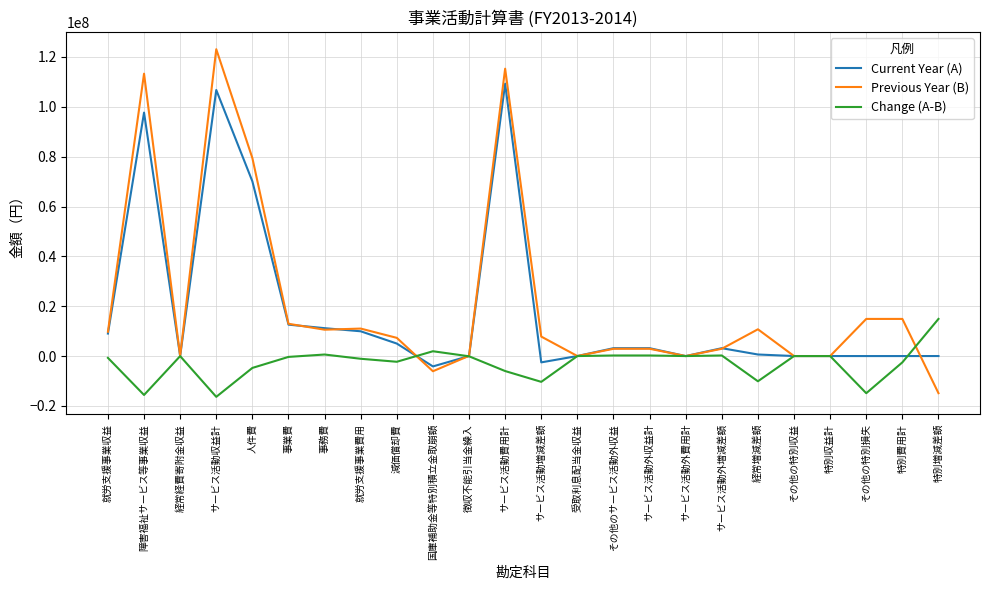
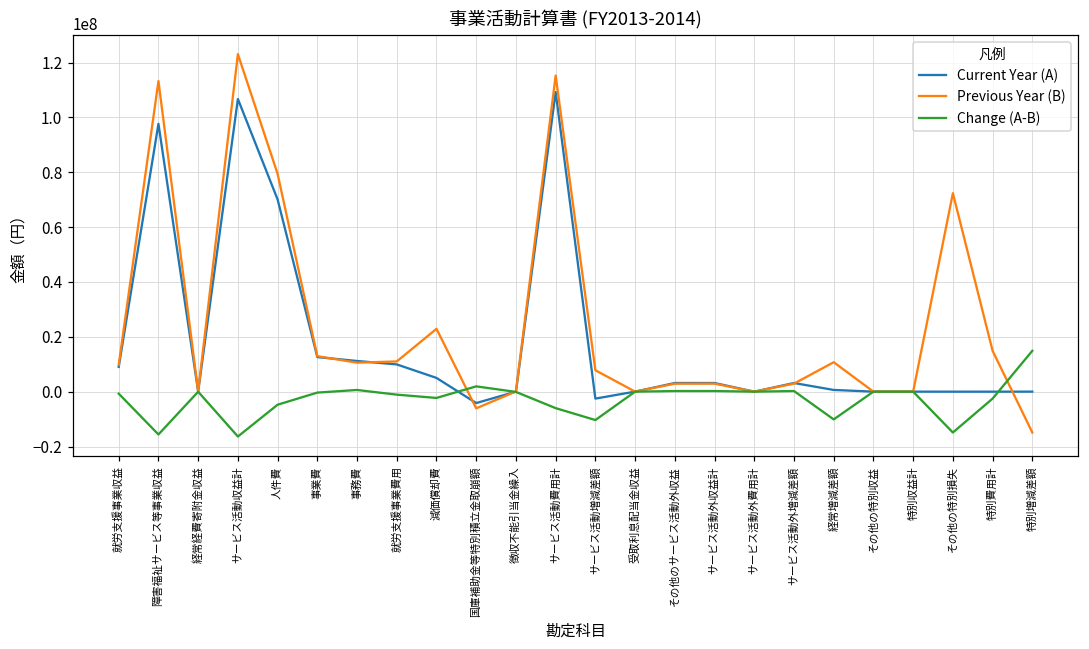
Previous Year (B), 減価償却費: 7000000 -> 23000000
Previous Year (B), その他の特別損失: 15000000 -> 72000000
